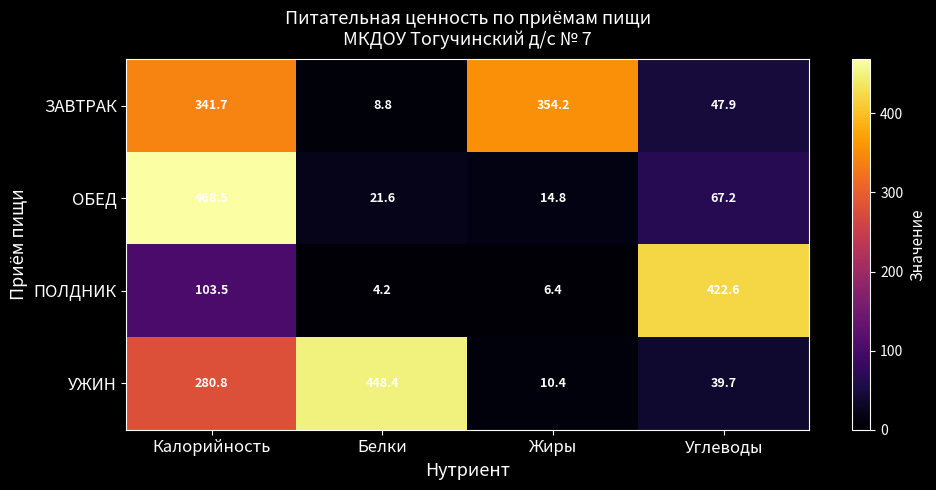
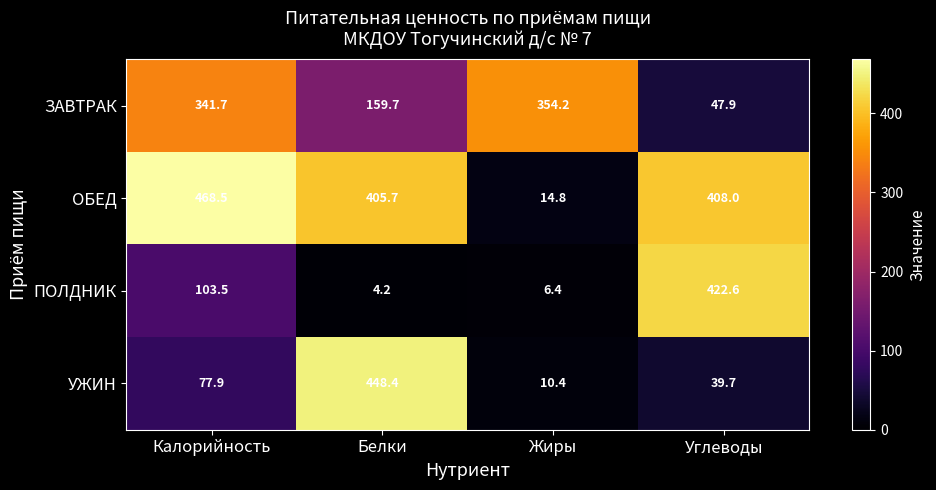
ЗАВТРАК, Белки: 8.8 -> 159.7
ОБЕД, Белки: 21.6 -> 405.7
ОБЕД, Углеводы: 67.2 -> 408.0
УЖИН, Калорийность: 280.8 -> 77.9
